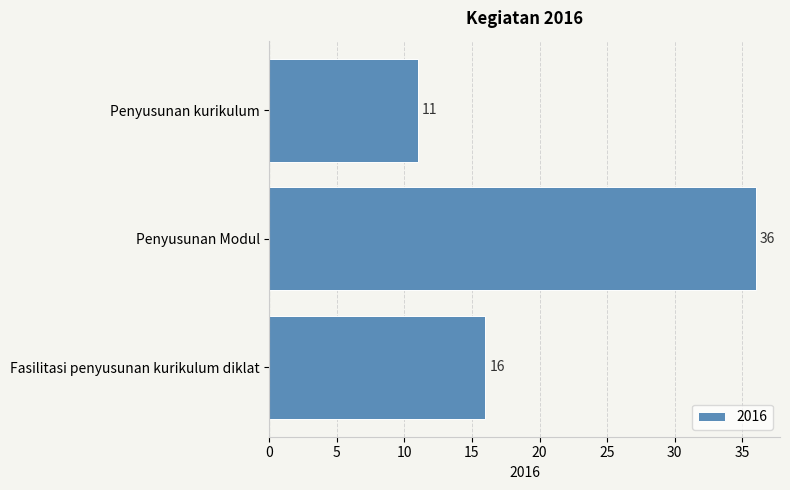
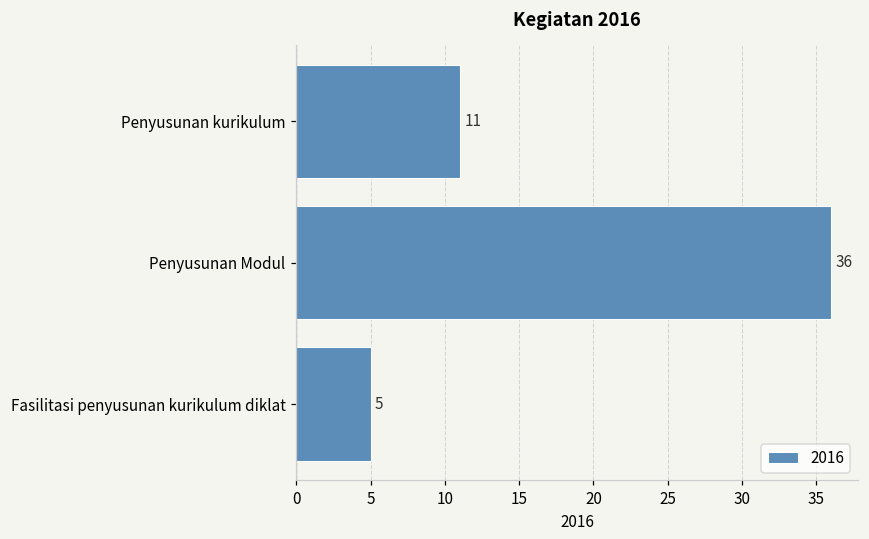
Fasilitasi penyusunan kurikulum diklat: 16 -> 5
